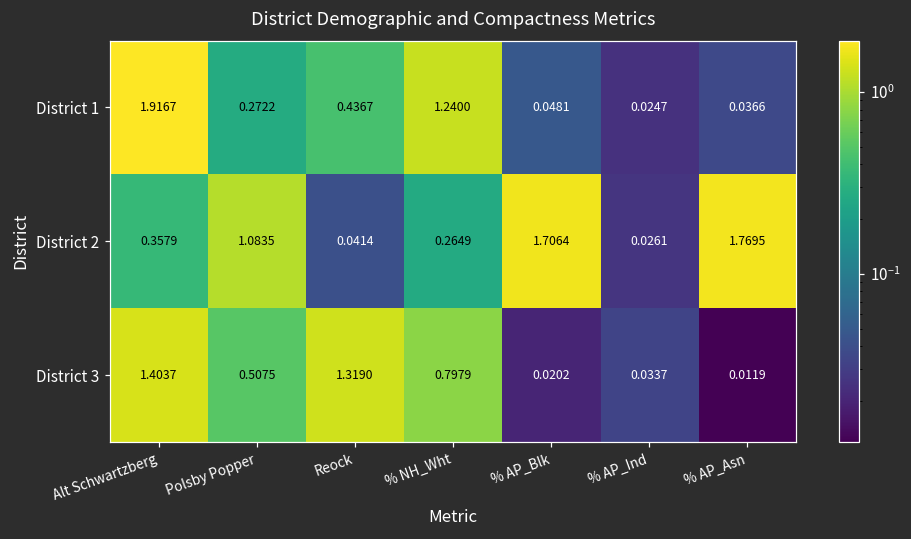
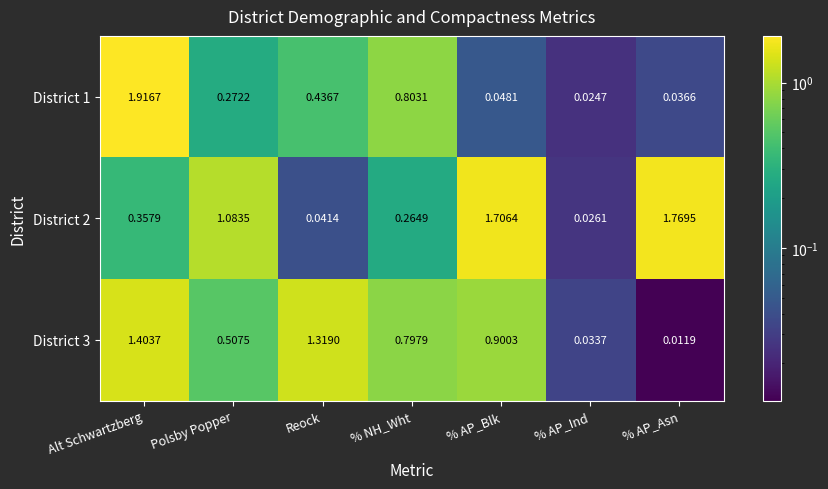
District 1, % NH_Wht: 1.2400 -> 0.8031
District 3, % AP_Blk: 0.0202 -> 0.9003
